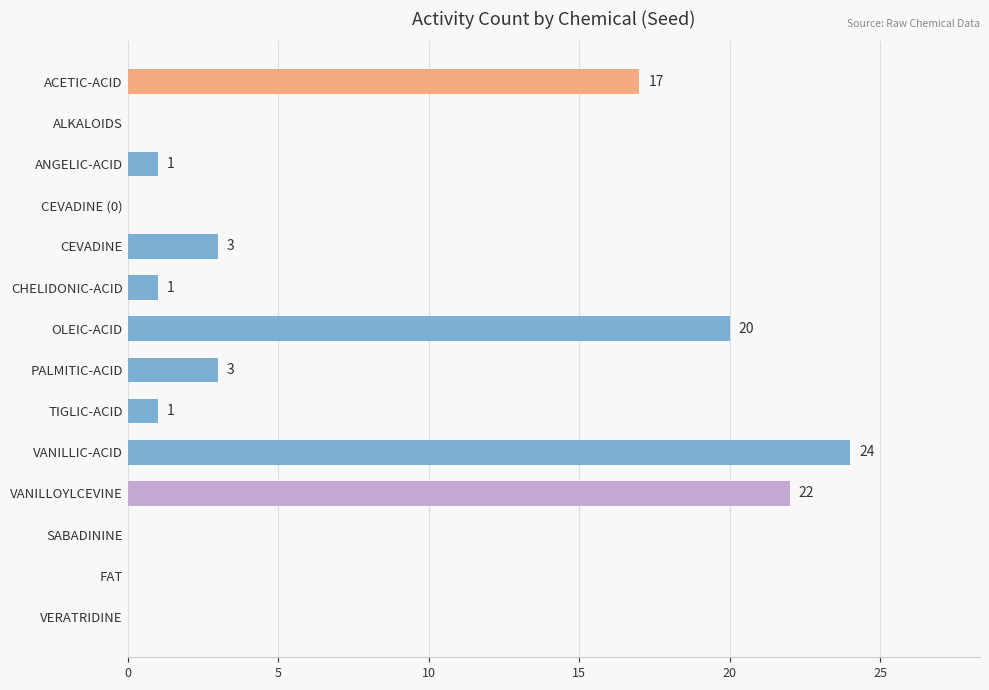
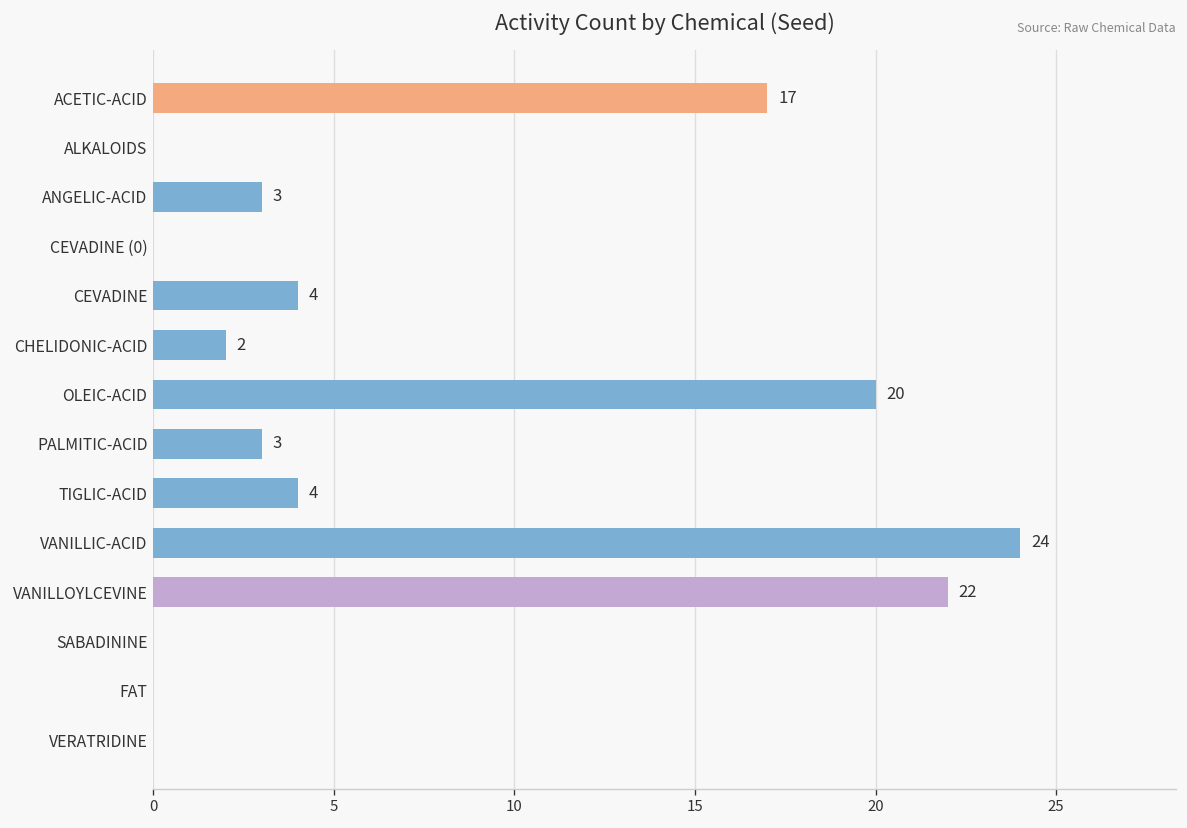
ANGELIC-ACID: 1 -> 3
CEVADINE: 3 -> 4
CHELIDONIC-ACID: 1 -> 2
TIGLIC-ACID: 1 -> 4
